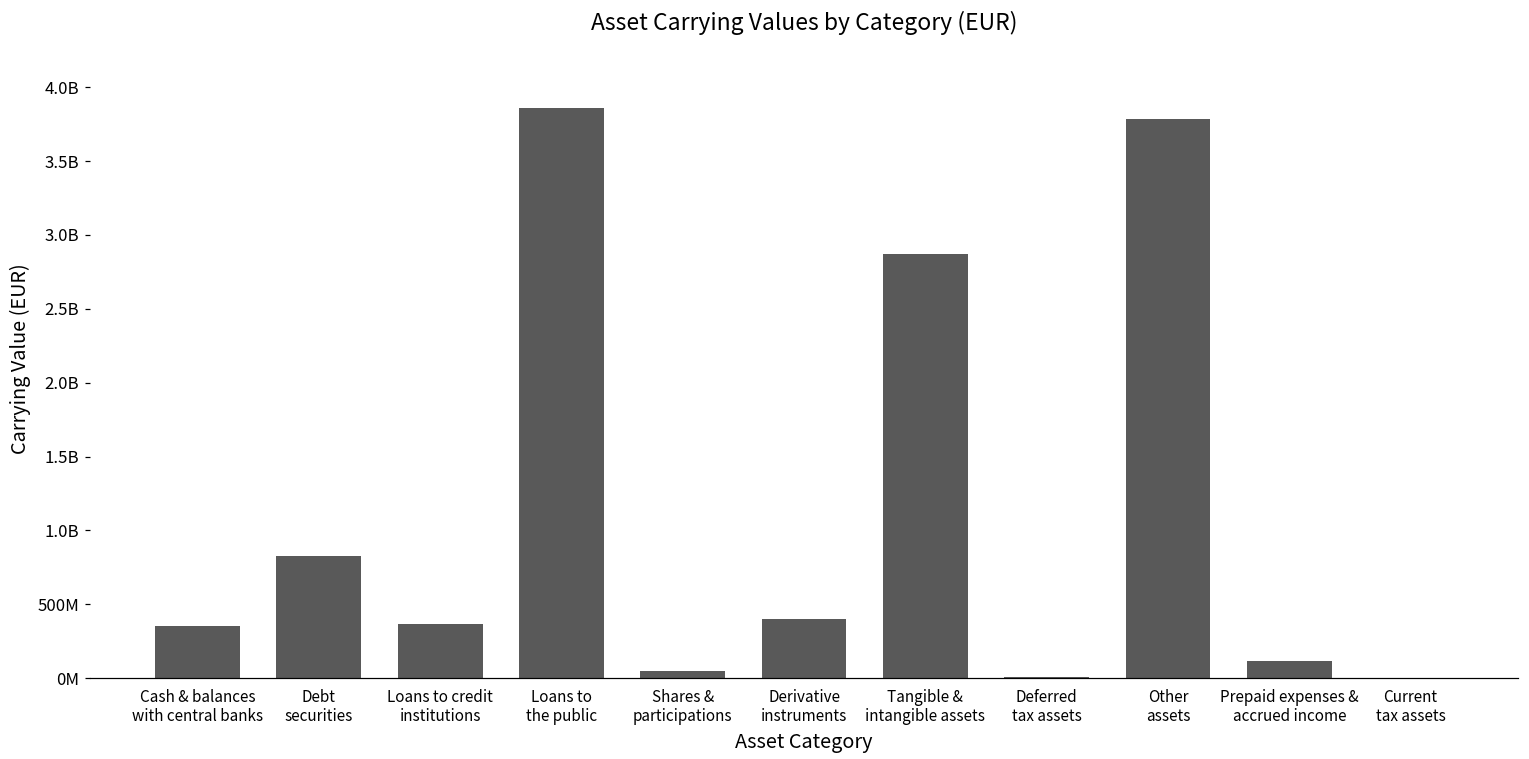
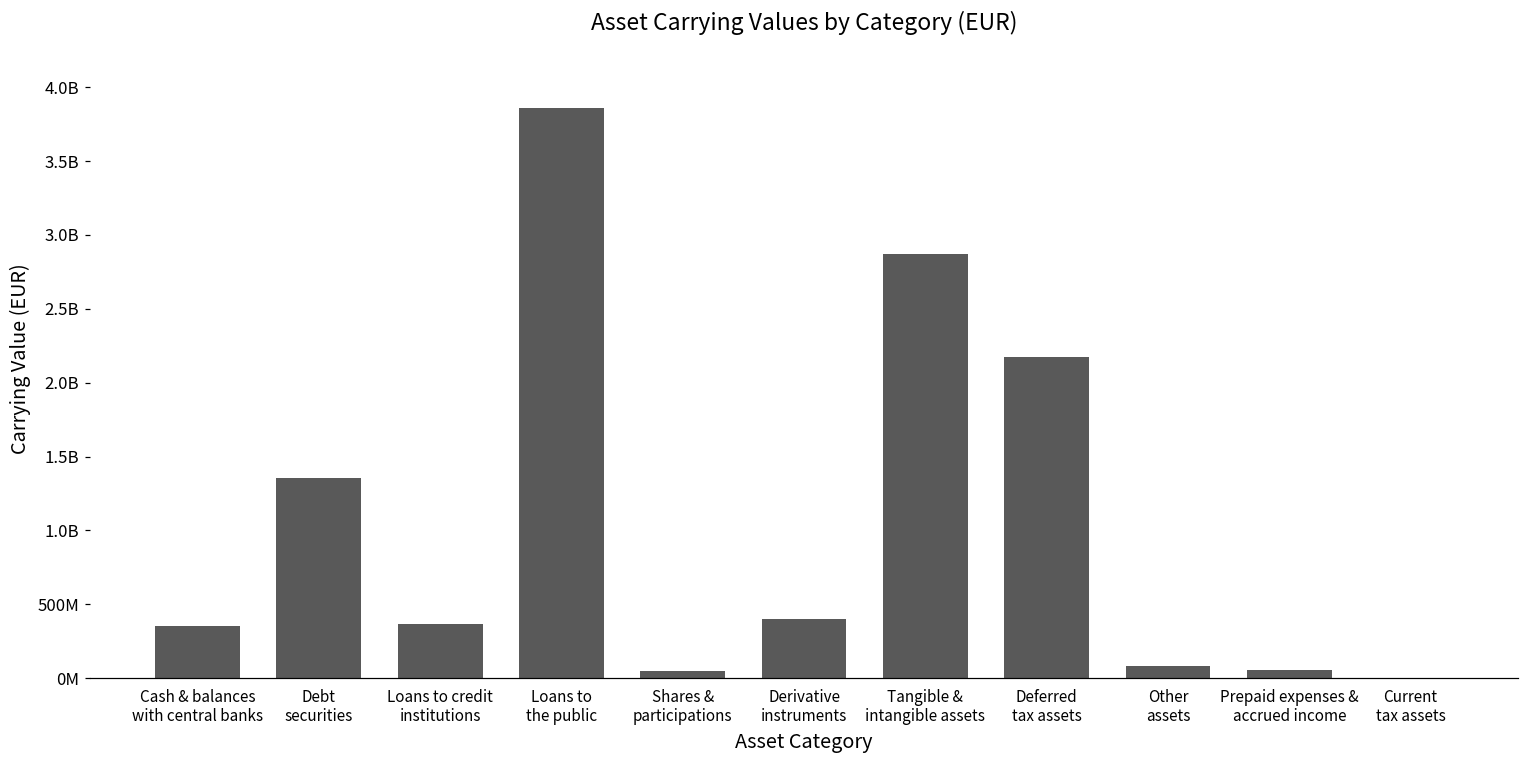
Debt securities: 830000000 -> 1360000000
Deferred tax assets: 0 -> 2170000000
Other assets: 3790000000 -> 80000000
Prepaid expenses & accrued income: 120000000 -> 50000000
